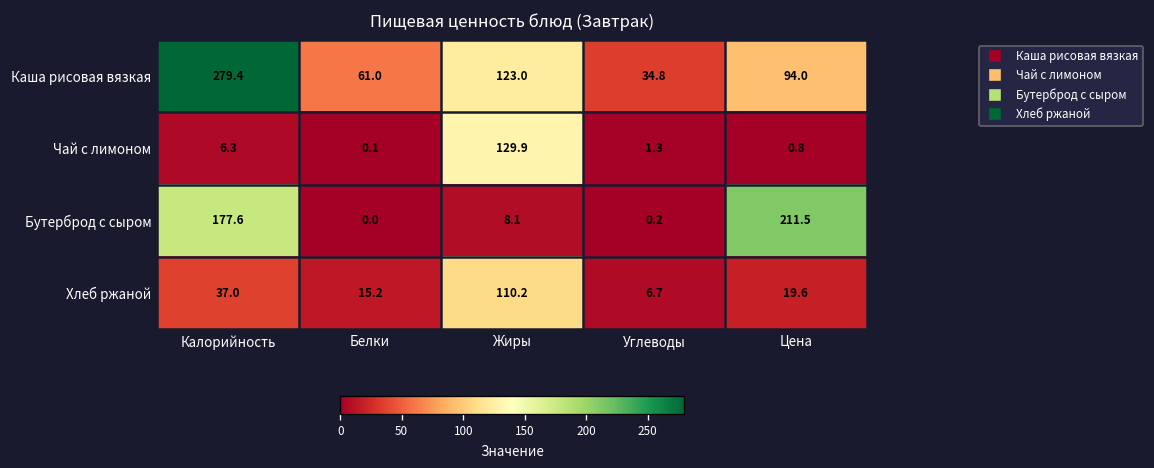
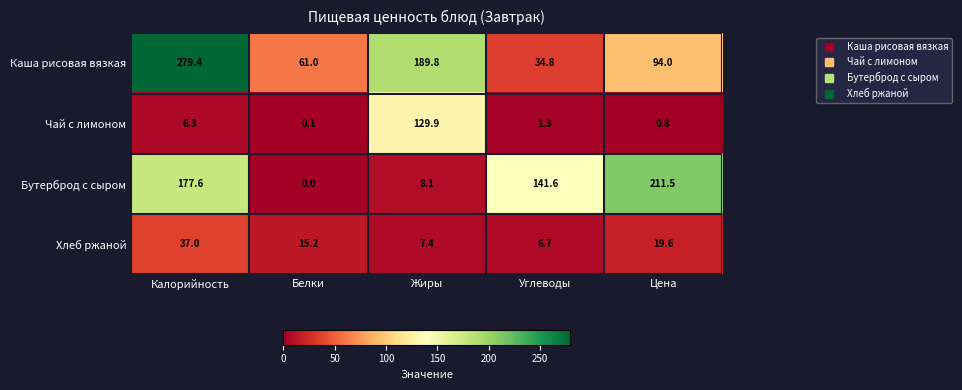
Каша рисовая вязкая, Жиры: 123.0 -> 189.8
Бутерброд с сыром, Углеводы: 0.2 -> 141.6
Хлеб ржаной, Жиры: 110.2 -> 7.4
